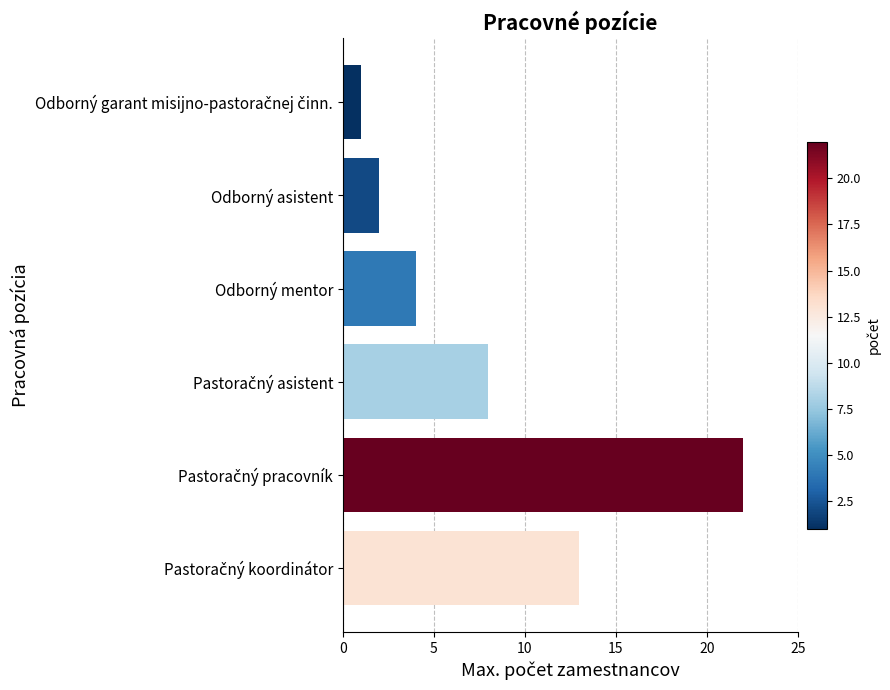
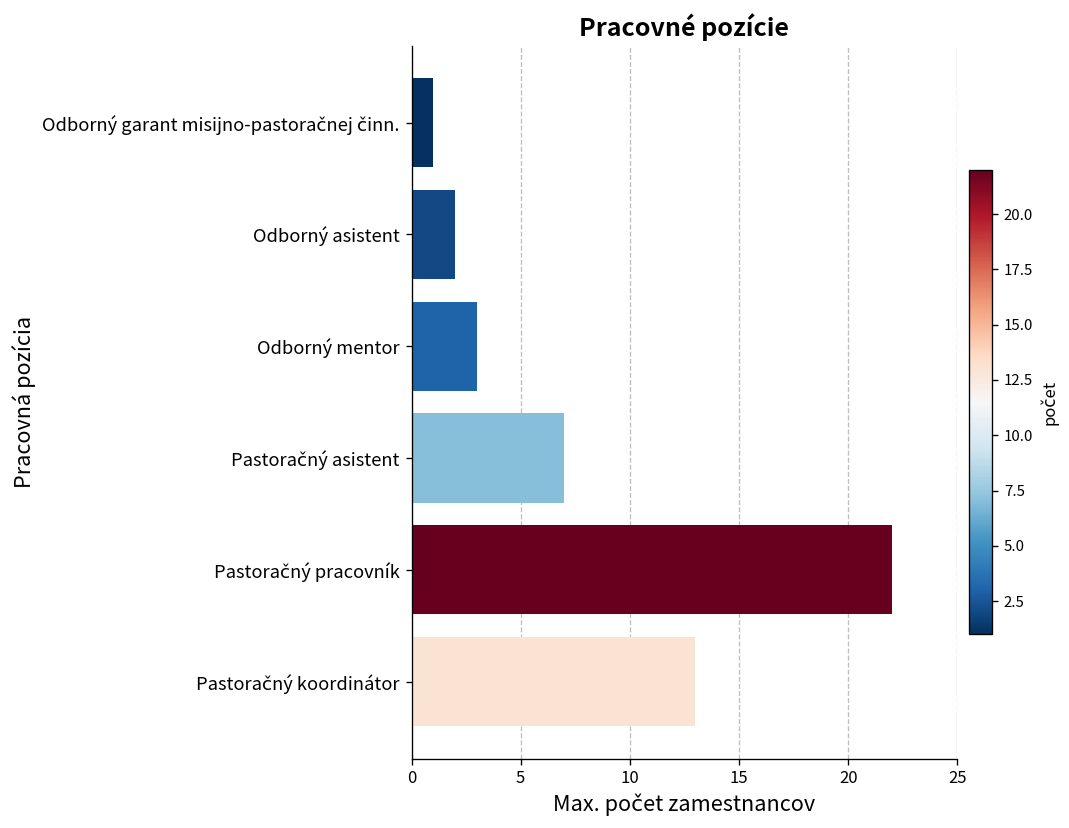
Odborný mentor: 4 -> 3
Pastoračný asistent: 8 -> 7
